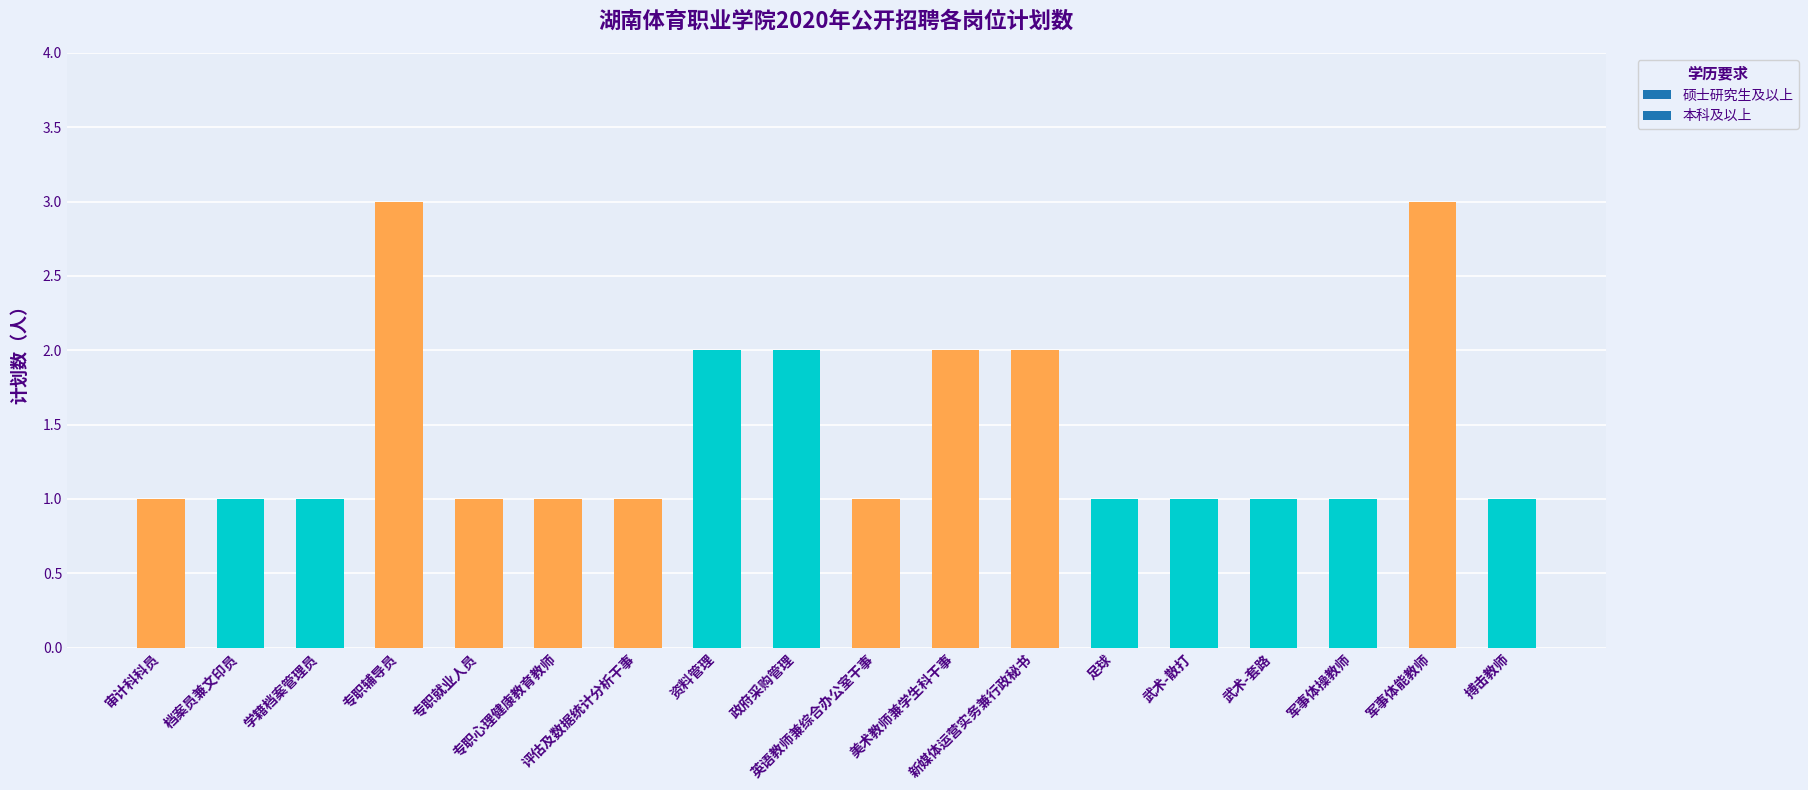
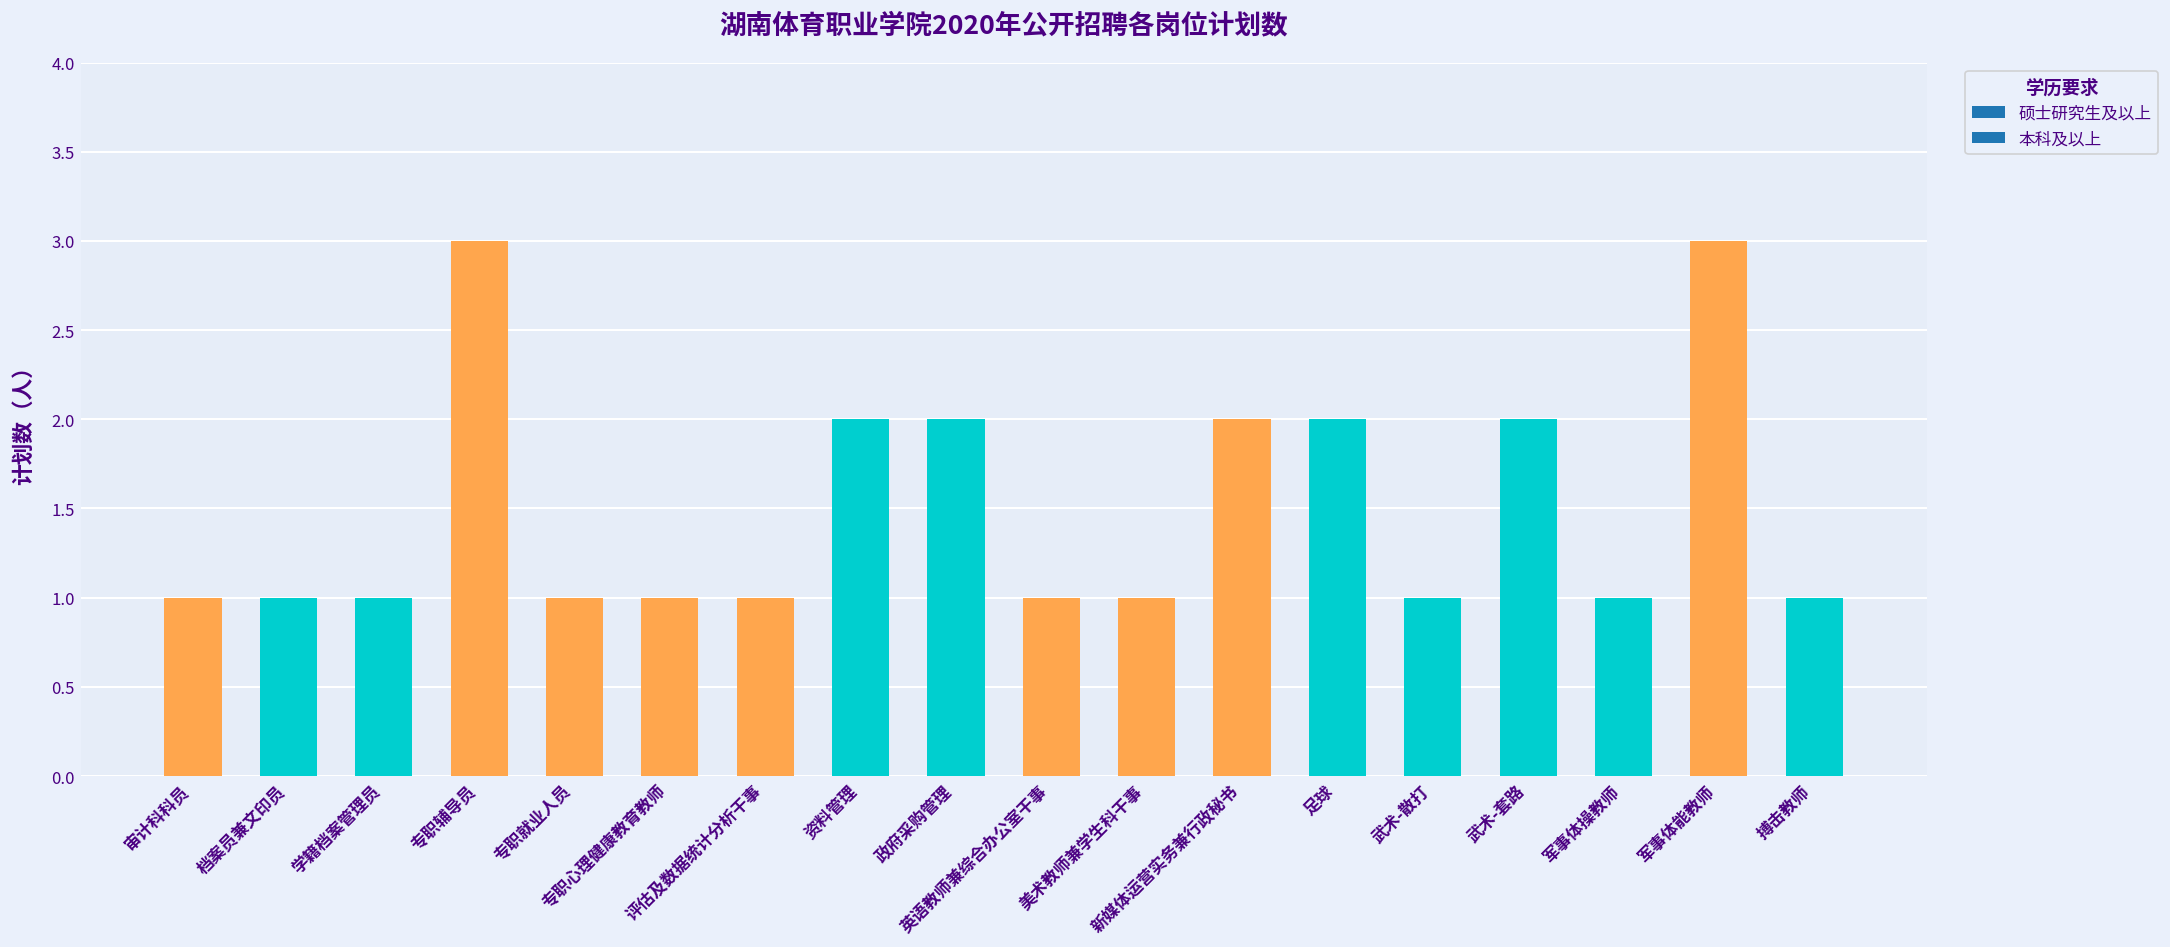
美术教师兼学生科干事: 2 -> 1
足球: 1 -> 2
武术-套路: 1 -> 2
